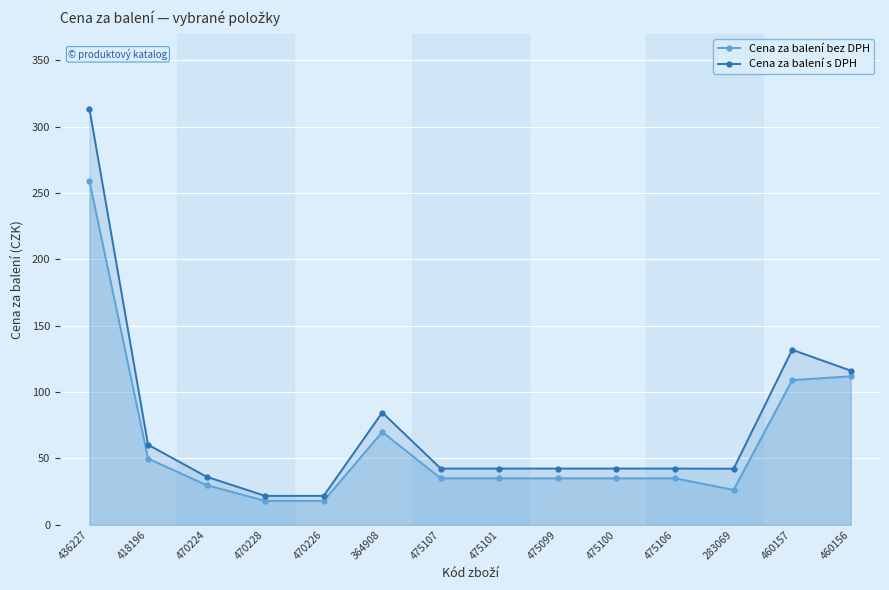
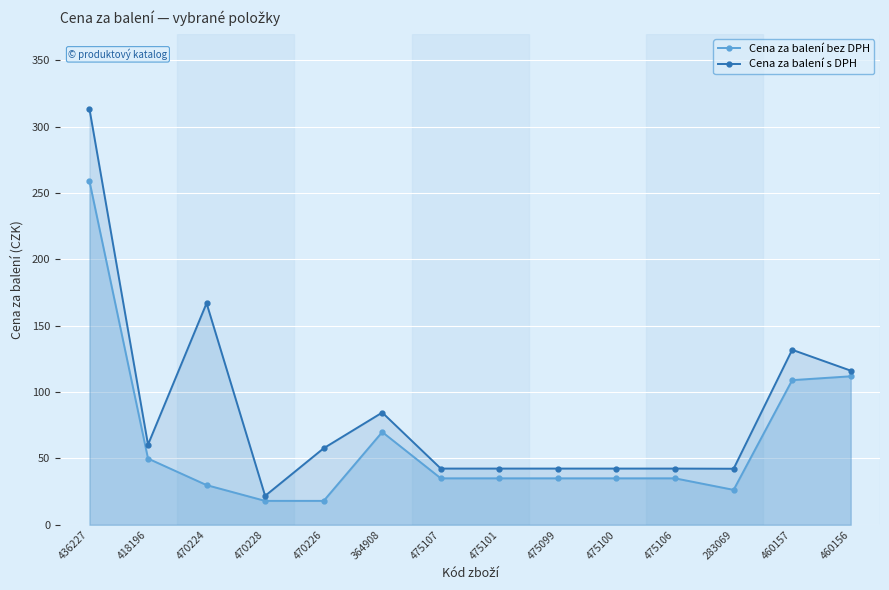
Cena za balení s DPH, 470224: 36 -> 167
Cena za balení s DPH, 470226: 22 -> 58
